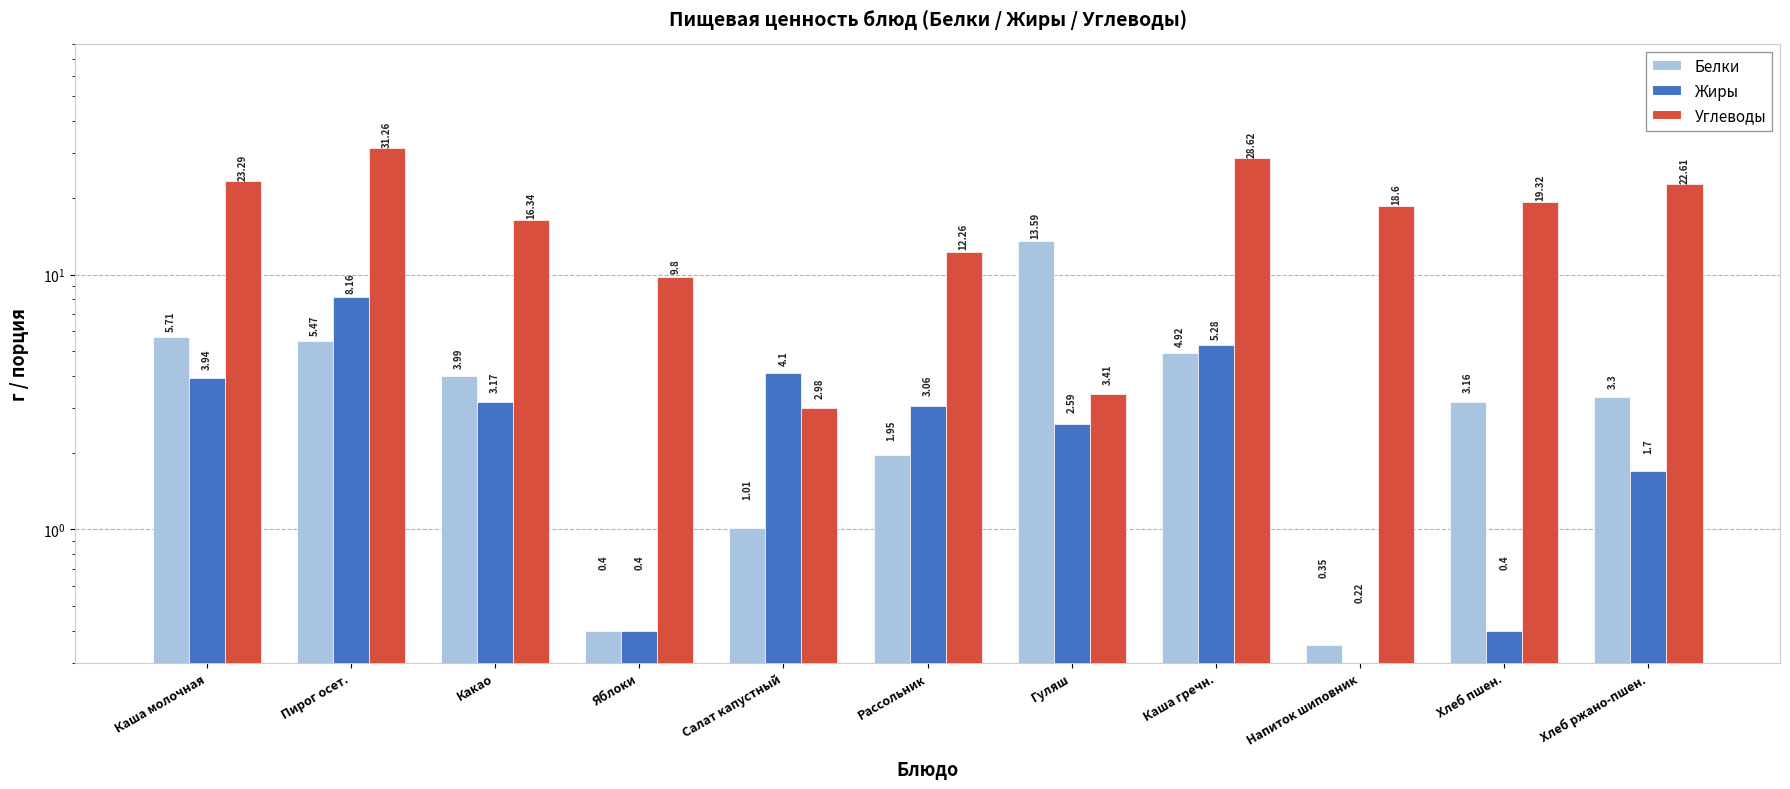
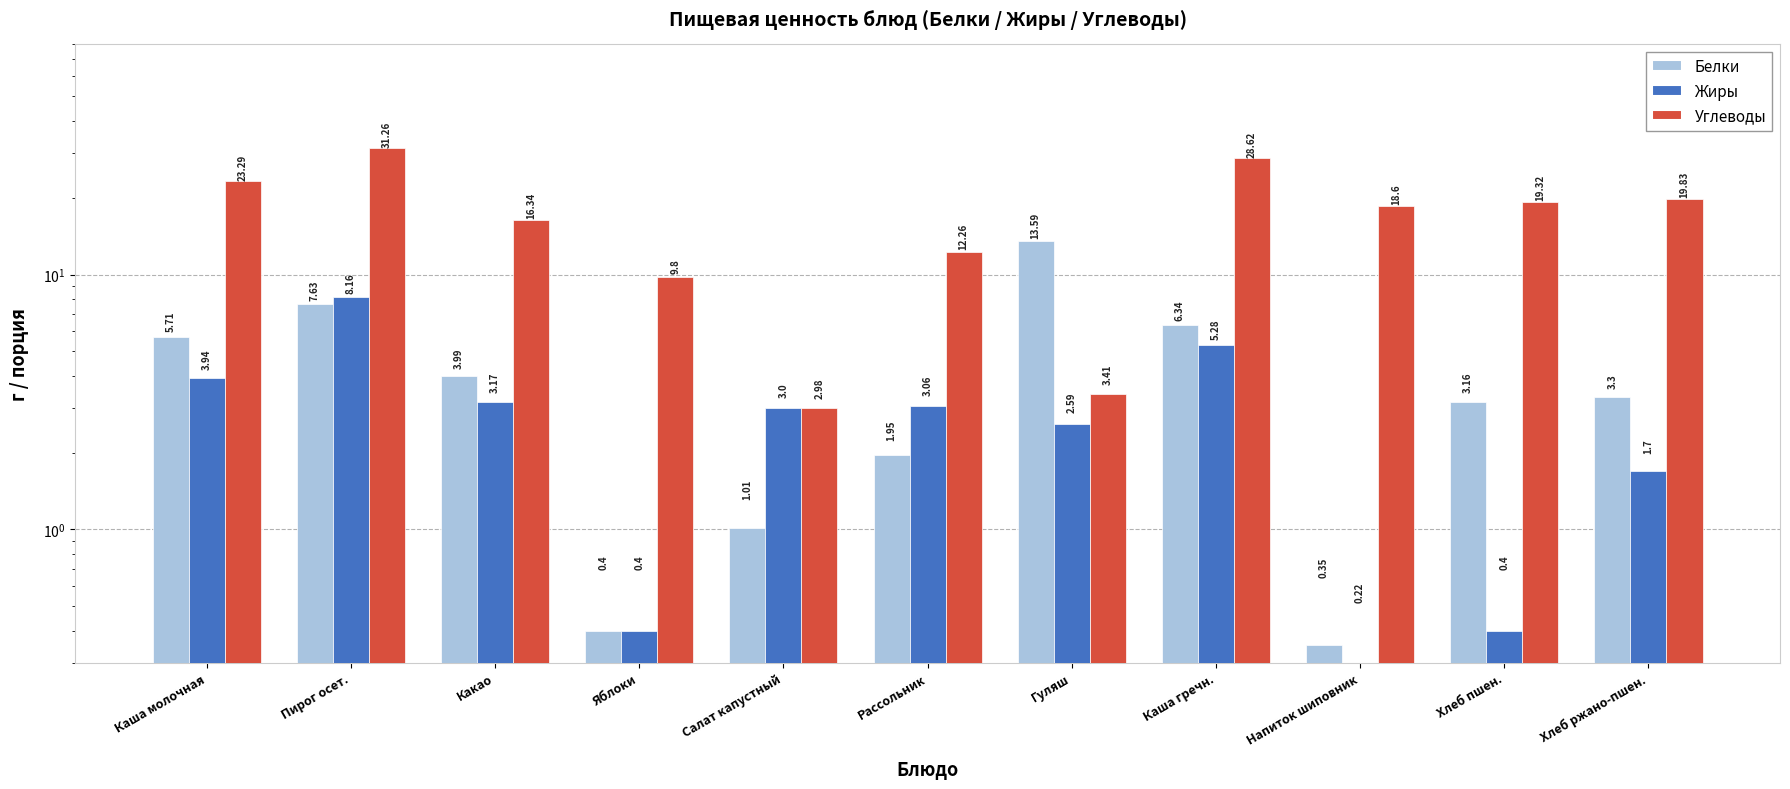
Белки, Пирог осет.: 5.47 -> 7.63
Жиры, Салат капустный: 4.1 -> 3.0
Белки, Каша гречн.: 4.92 -> 6.34
Углеводы, Хлеб ржано-пшен.: 22.61 -> 19.83
